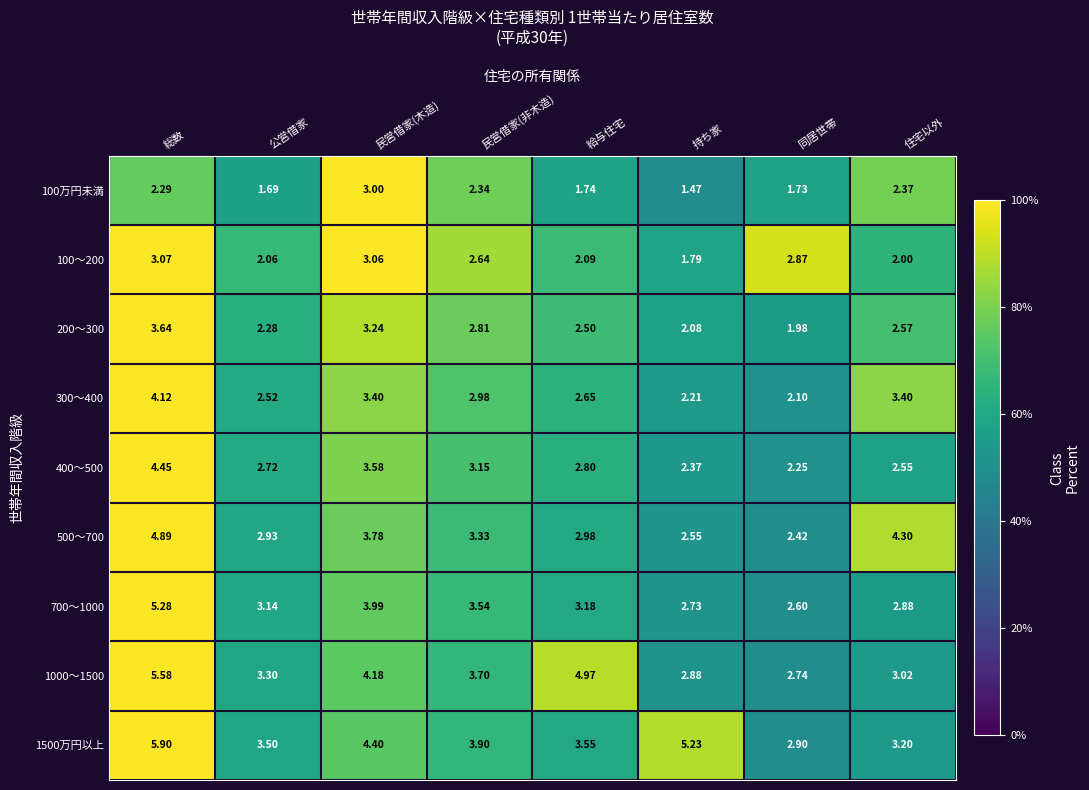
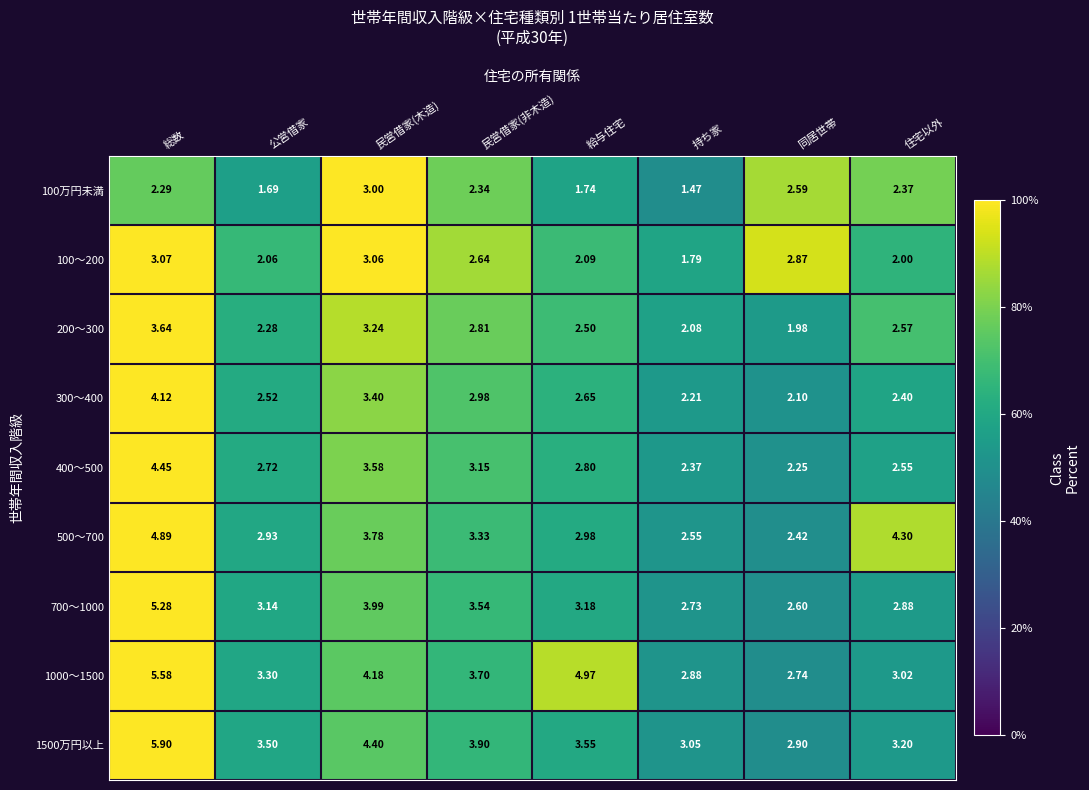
100万円未満, 同居世帯: 1.73 -> 2.59
300～400, 住宅以外: 3.40 -> 2.40
1500万円以上, 持ち家: 5.23 -> 3.05
